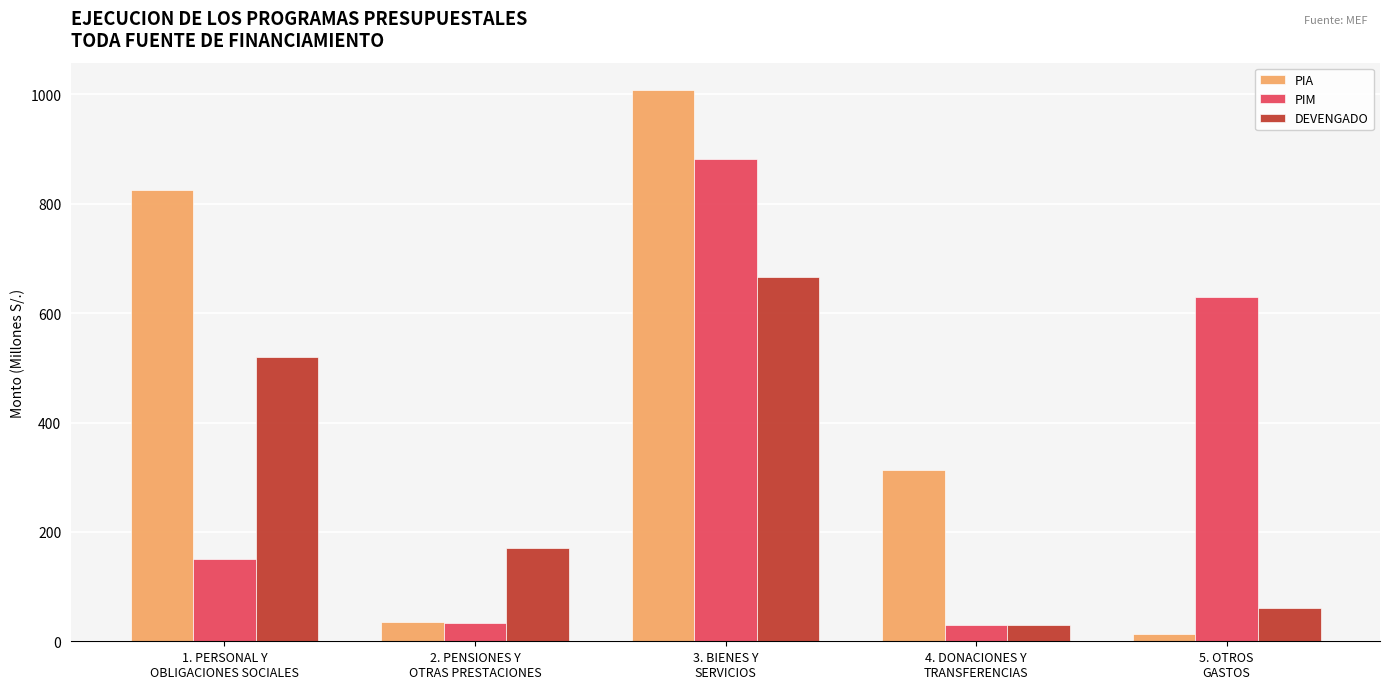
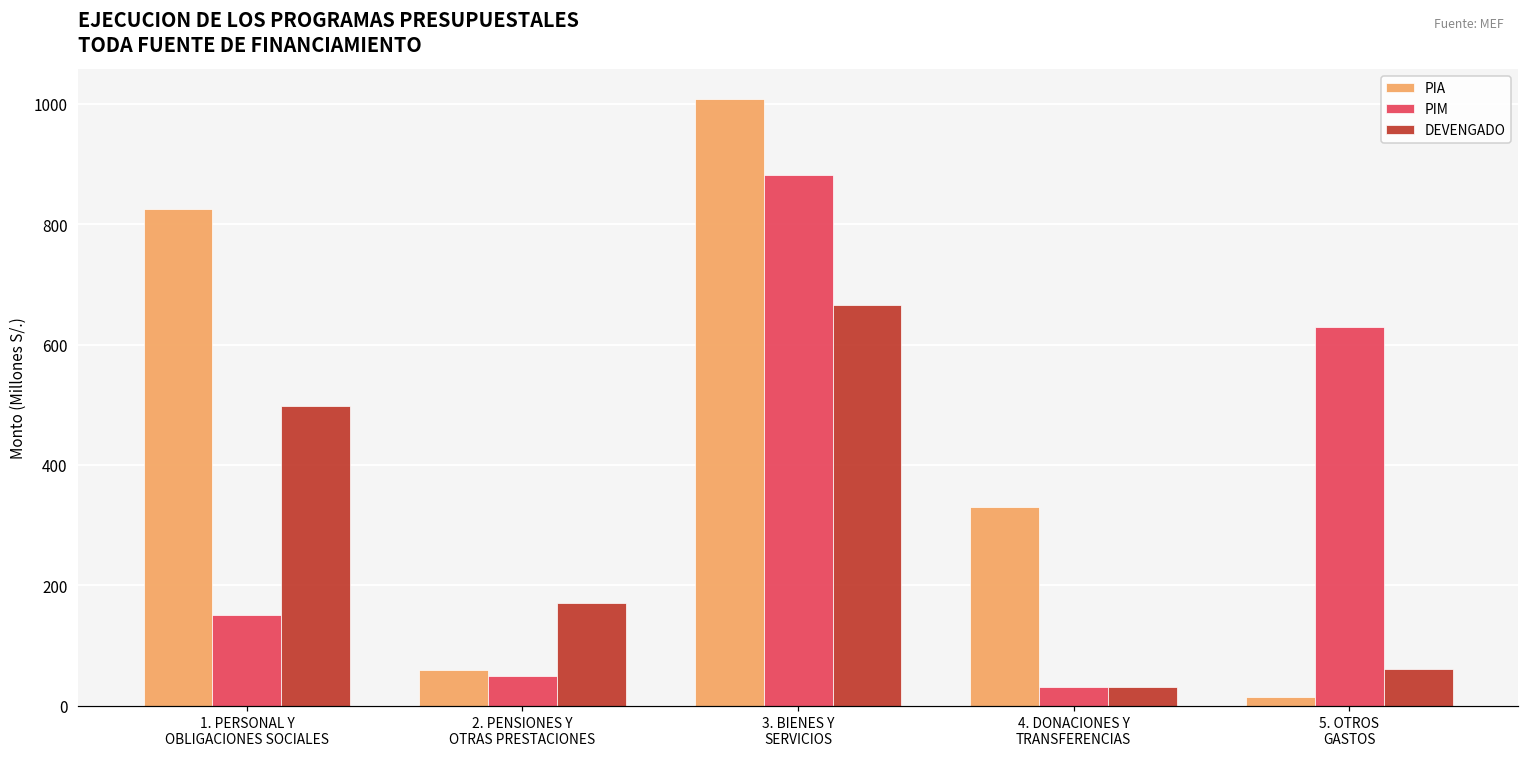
DEVENGADO, 1. PERSONAL Y OBLIGACIONES SOCIALES: 520 -> 500
PIA, 2. PENSIONES Y OTRAS PRESTACIONES: 40 -> 60
PIM, 2. PENSIONES Y OTRAS PRESTACIONES: 30 -> 50
PIA, 4. DONACIONES Y TRANSFERENCIAS: 310 -> 330
